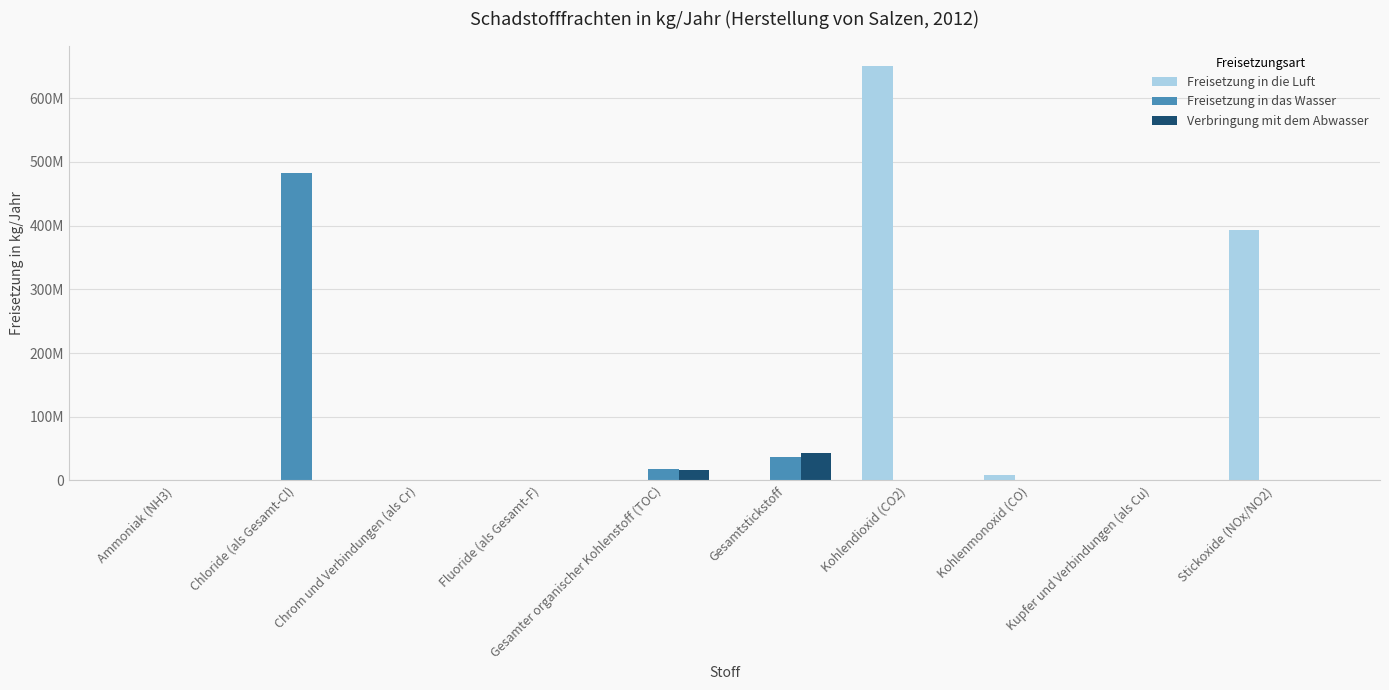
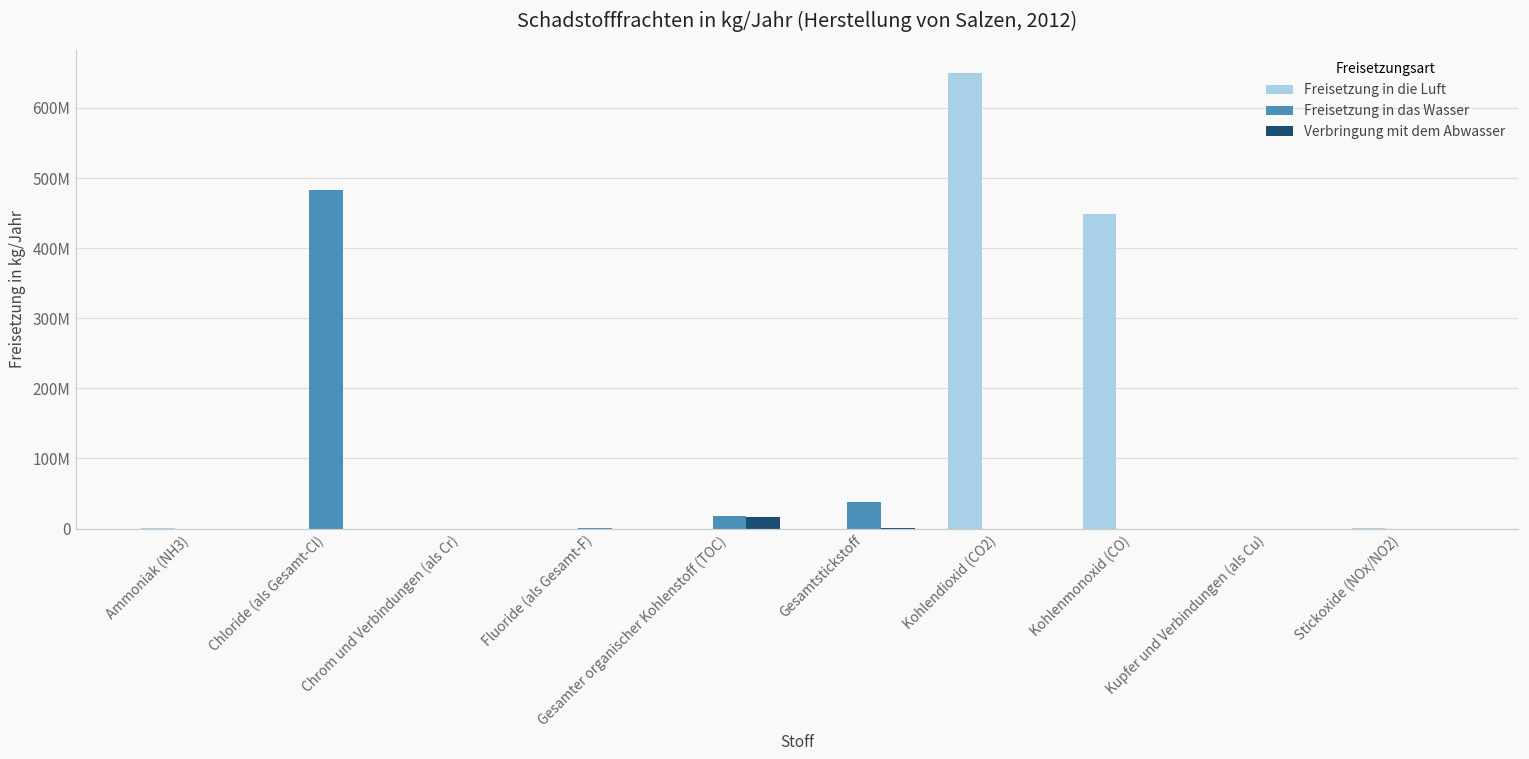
Verbringung mit dem Abwasser, Gesamtstickstoff: 40000000 -> 0
Freisetzung in die Luft, Kohlenmonoxid (CO): 10000000 -> 450000000
Freisetzung in die Luft, Stickoxide (NOx/NO2): 390000000 -> 0
